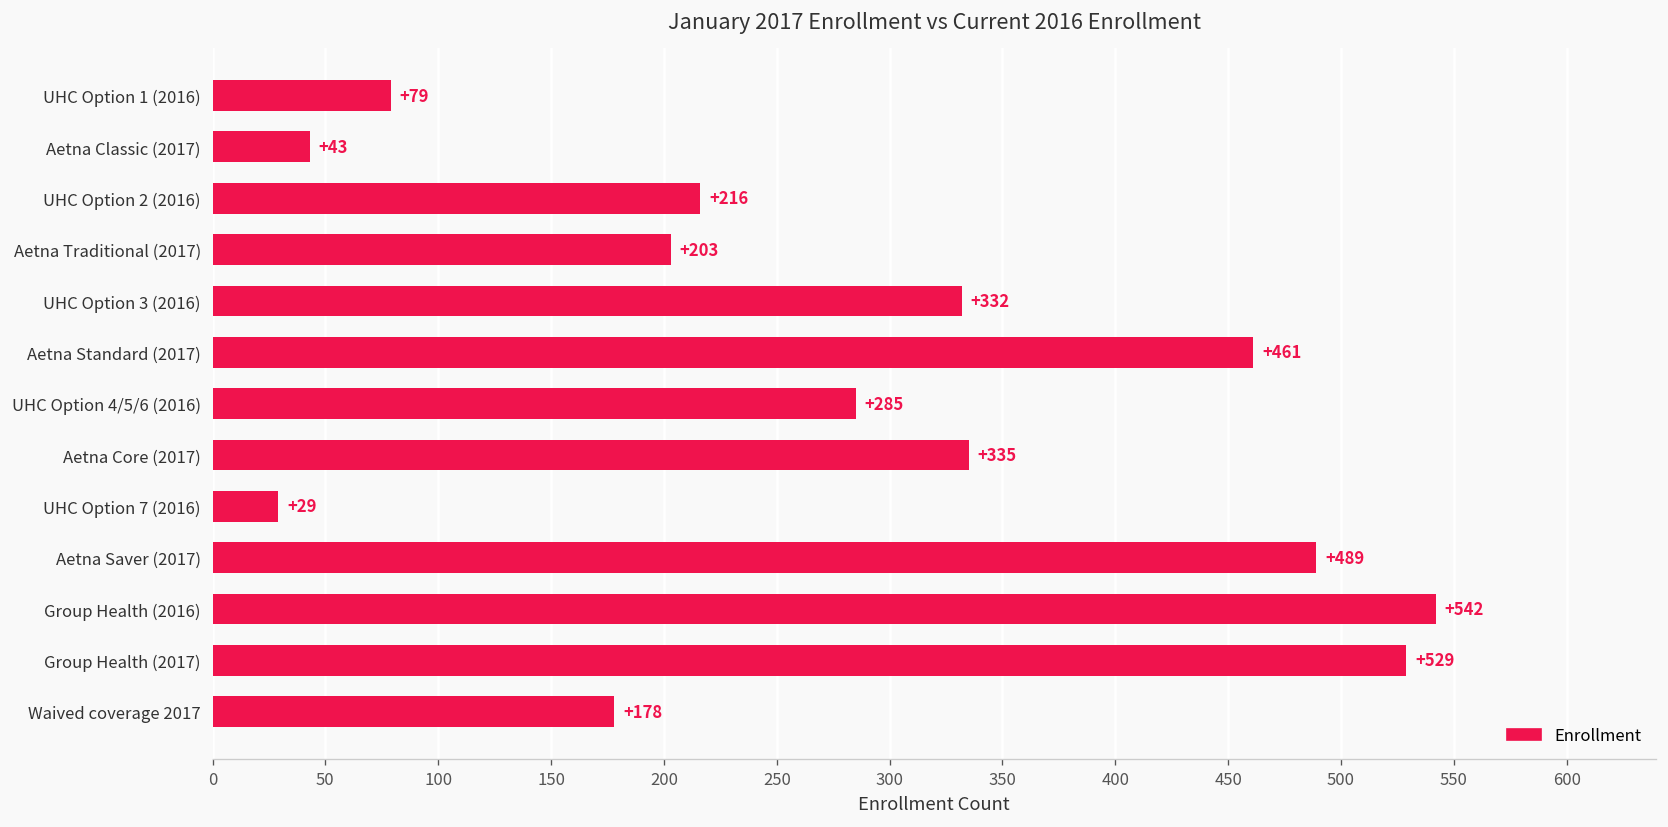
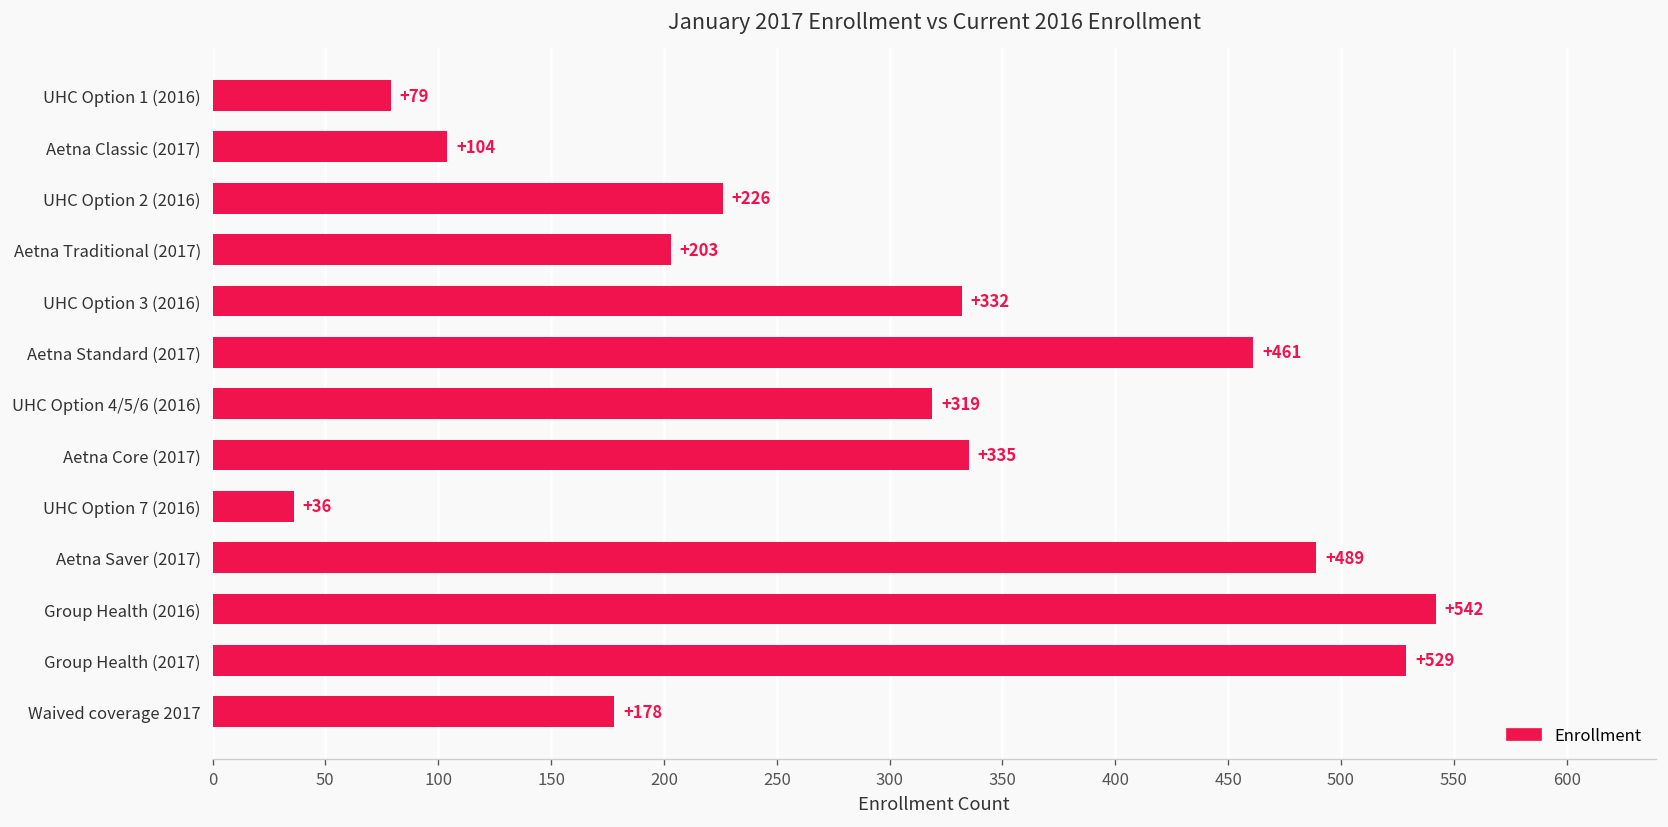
Aetna Classic (2017): +43 -> +104
UHC Option 2 (2016): +216 -> +226
UHC Option 4/5/6 (2016): +285 -> +319
UHC Option 7 (2016): +29 -> +36
